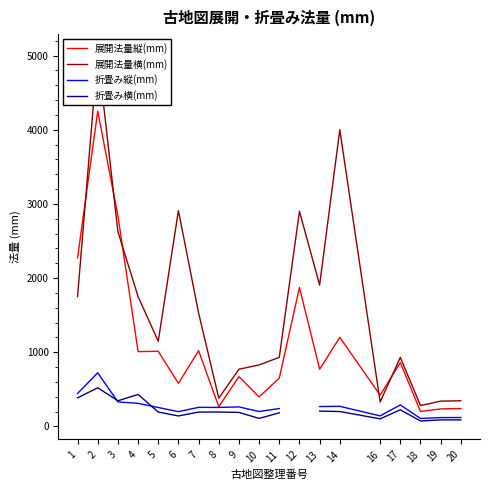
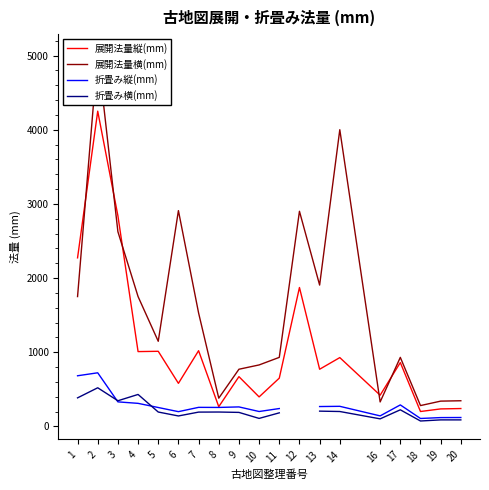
折畳み縦(mm), 1: 400 -> 700
展開法量縦(mm), 14: 1200 -> 900
